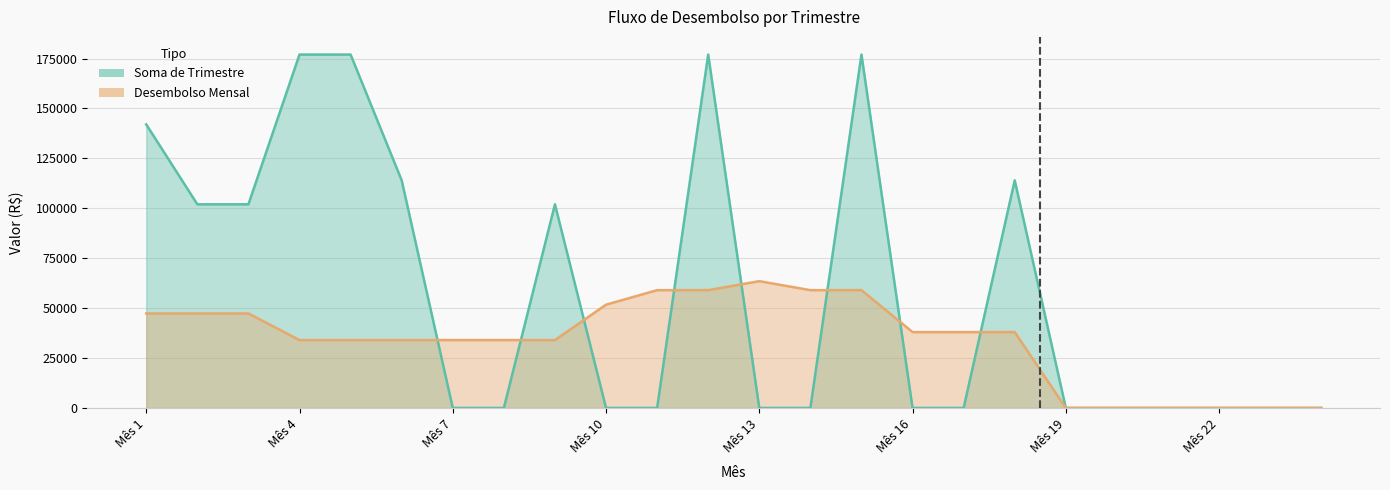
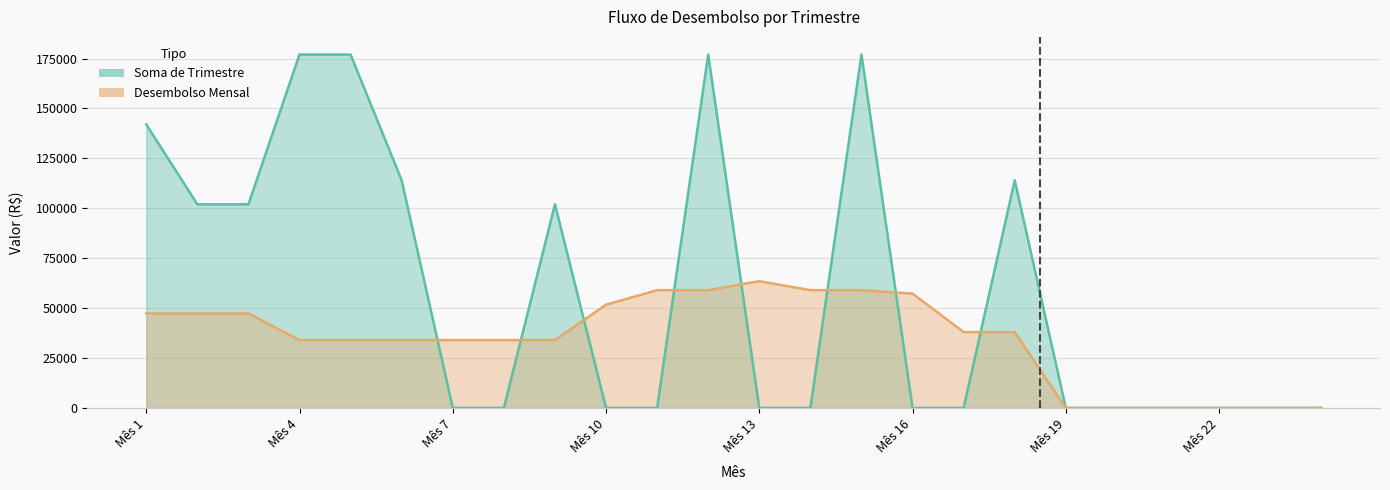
Desembolso Mensal, Mês 16: 38000 -> 57000
